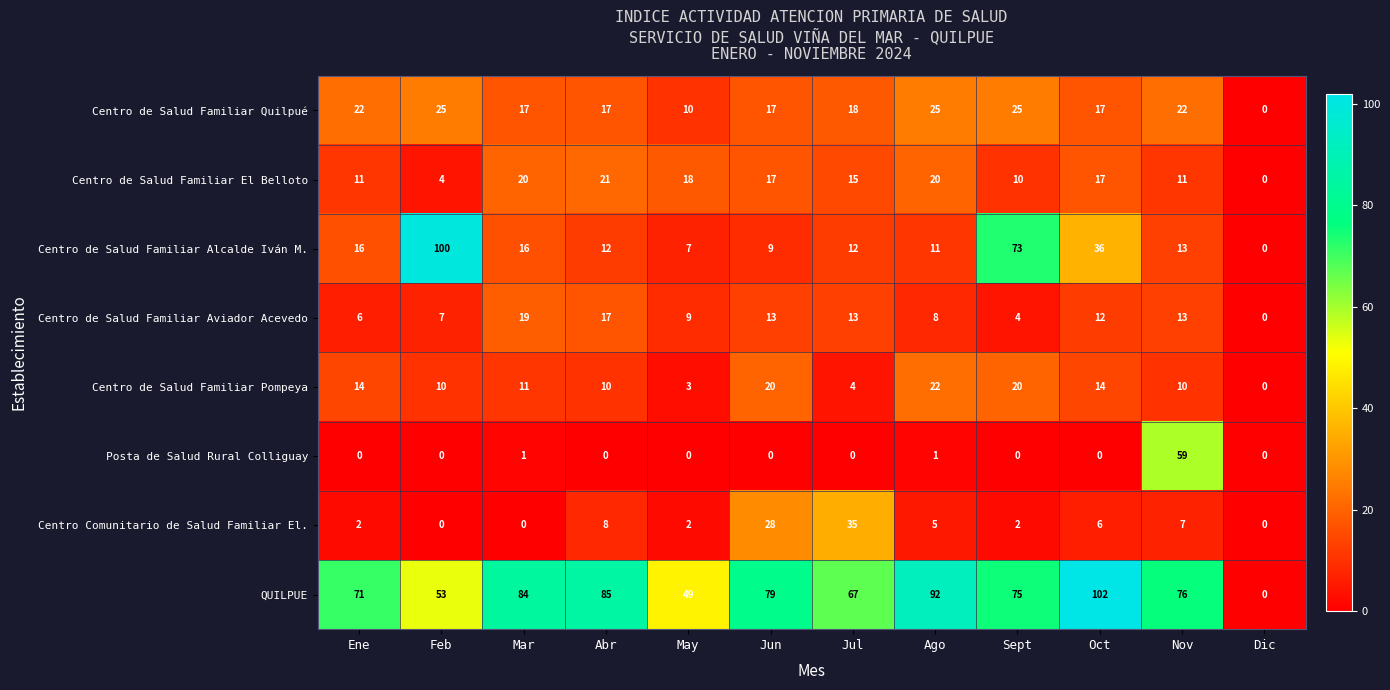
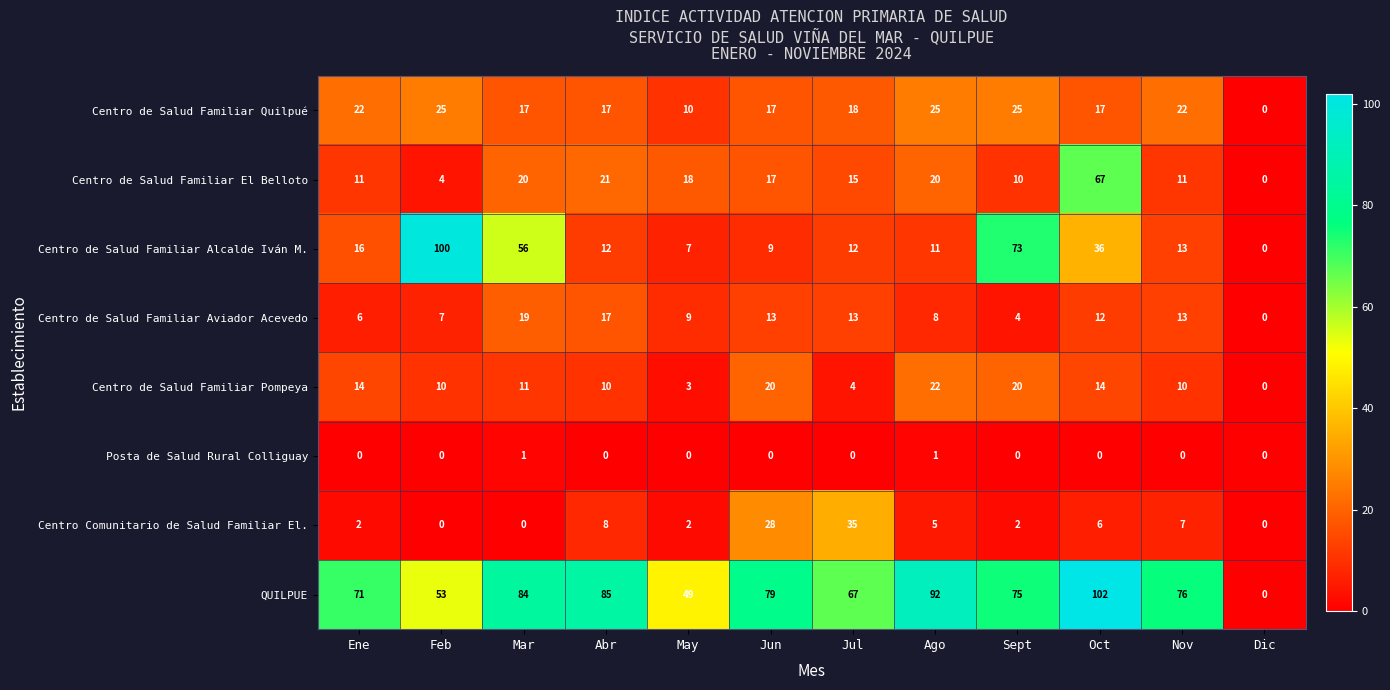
Centro de Salud Familiar El Belloto, Oct: 17 -> 67
Centro de Salud Familiar Alcalde Iván M., Mar: 16 -> 56
Posta de Salud Rural Colliguay, Nov: 59 -> 0
